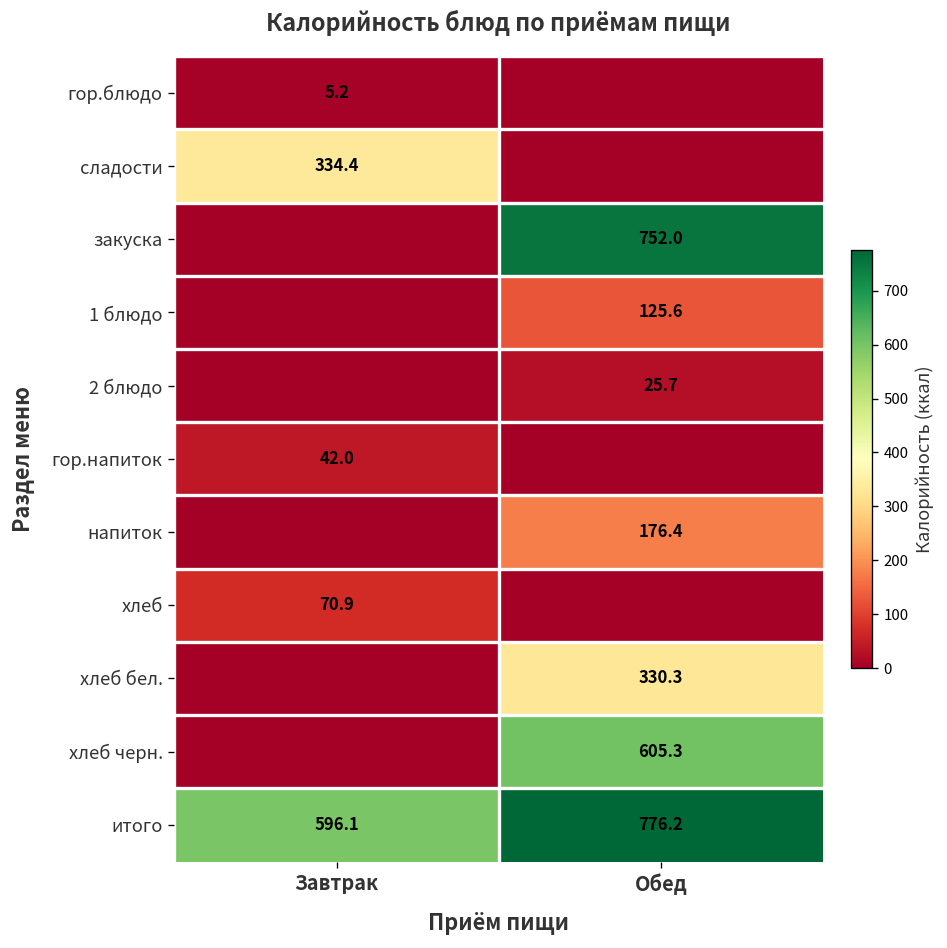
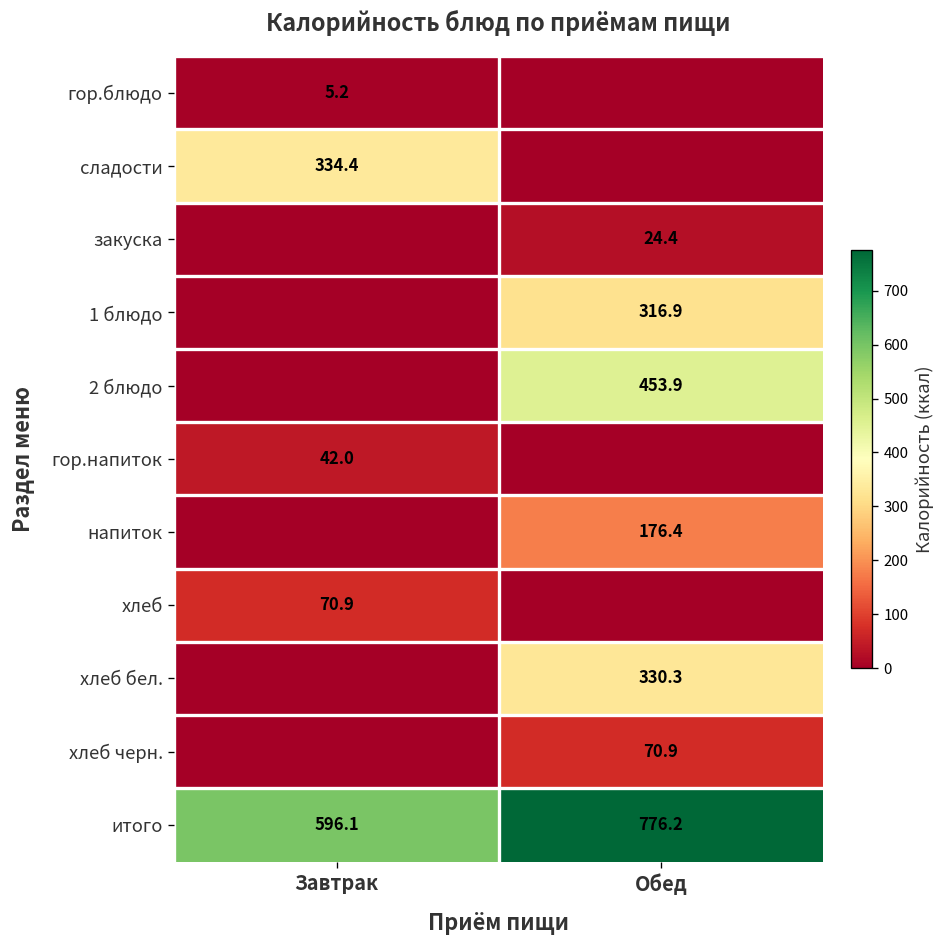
закуска, Обед: 752.0 -> 24.4
1 блюдо, Обед: 125.6 -> 316.9
2 блюдо, Обед: 25.7 -> 453.9
хлеб черн., Обед: 605.3 -> 70.9
